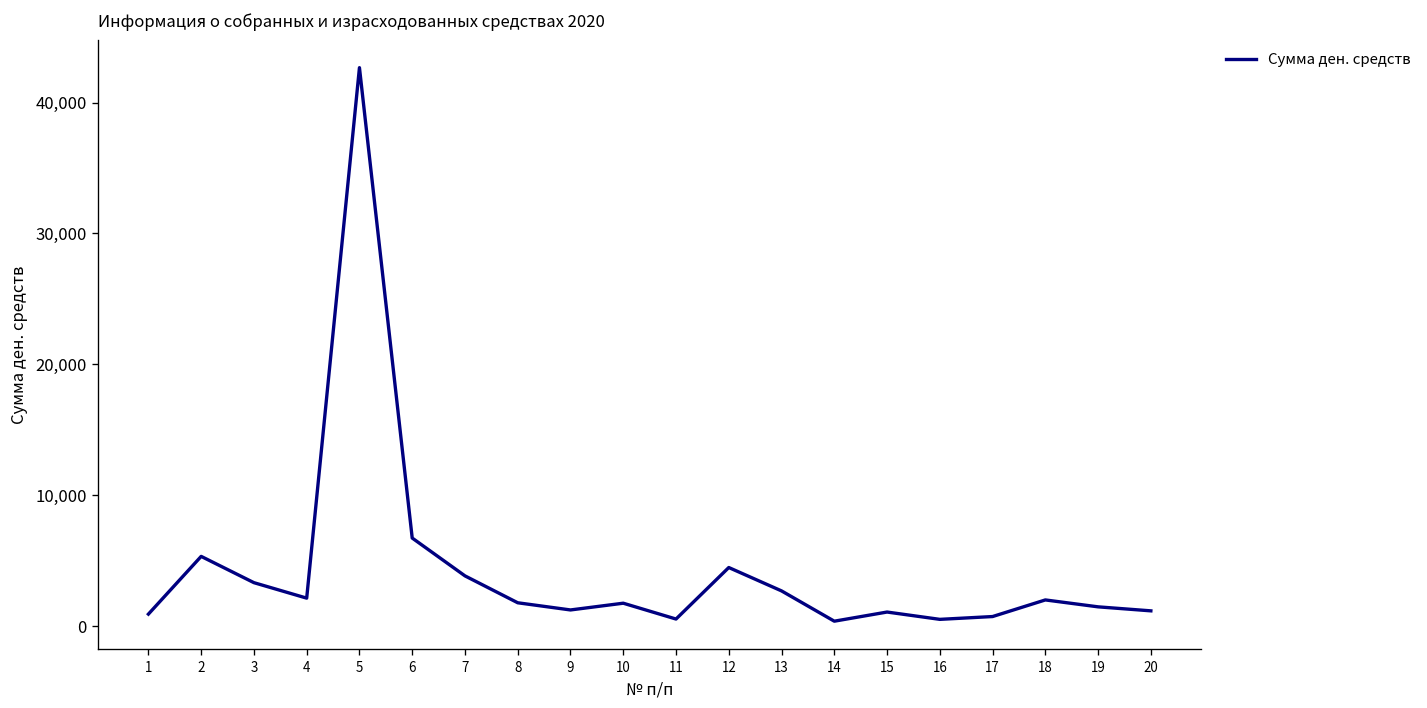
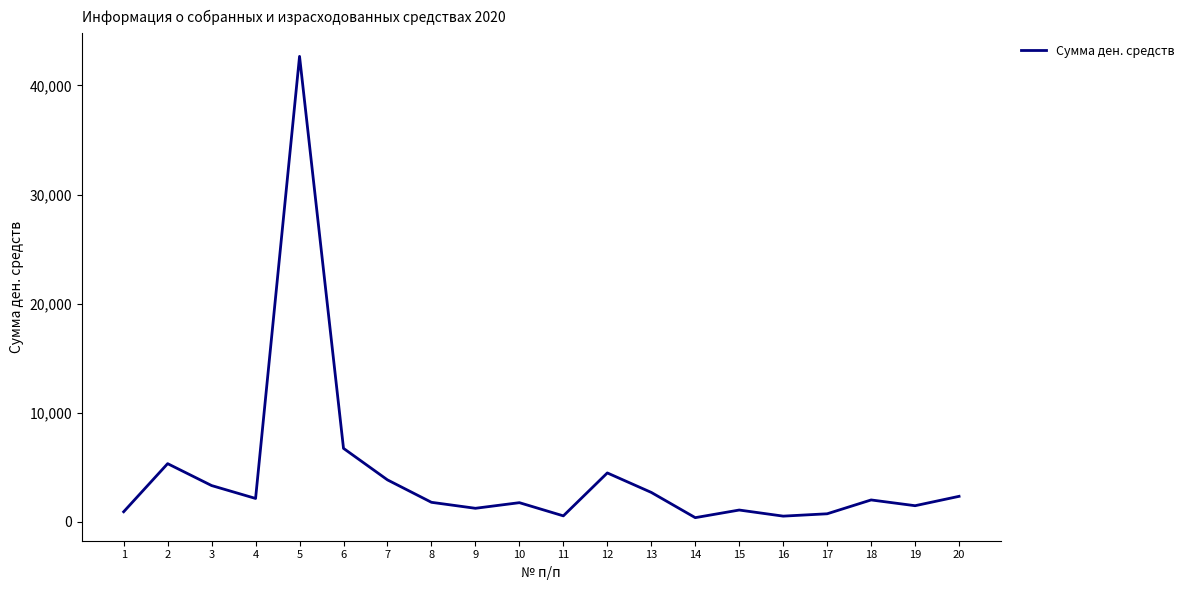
20: 1,200 -> 2,300
